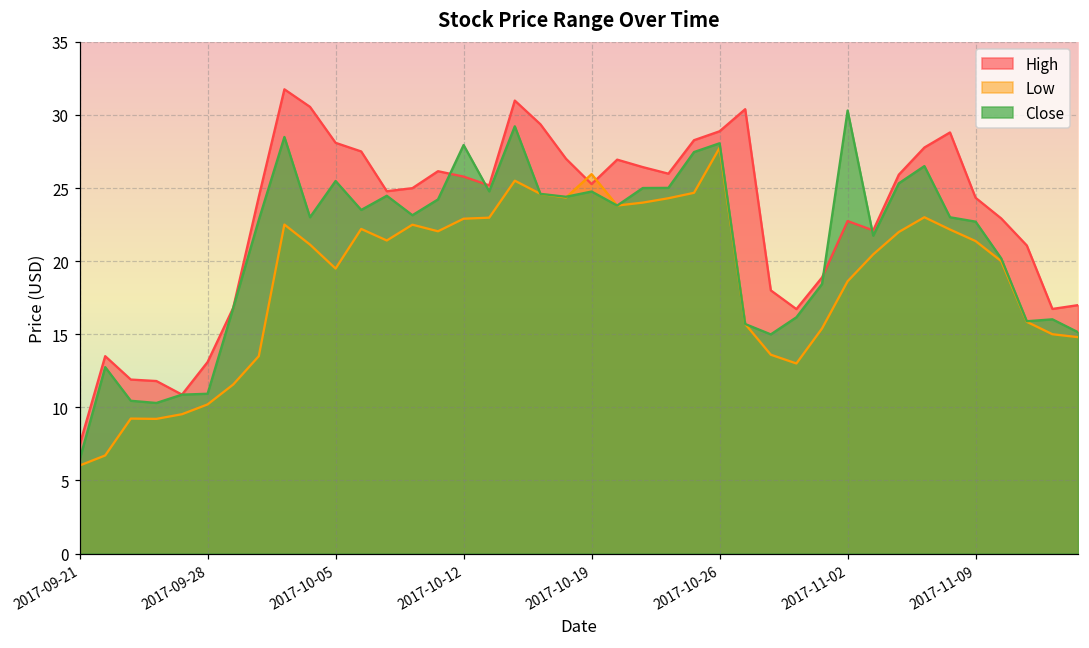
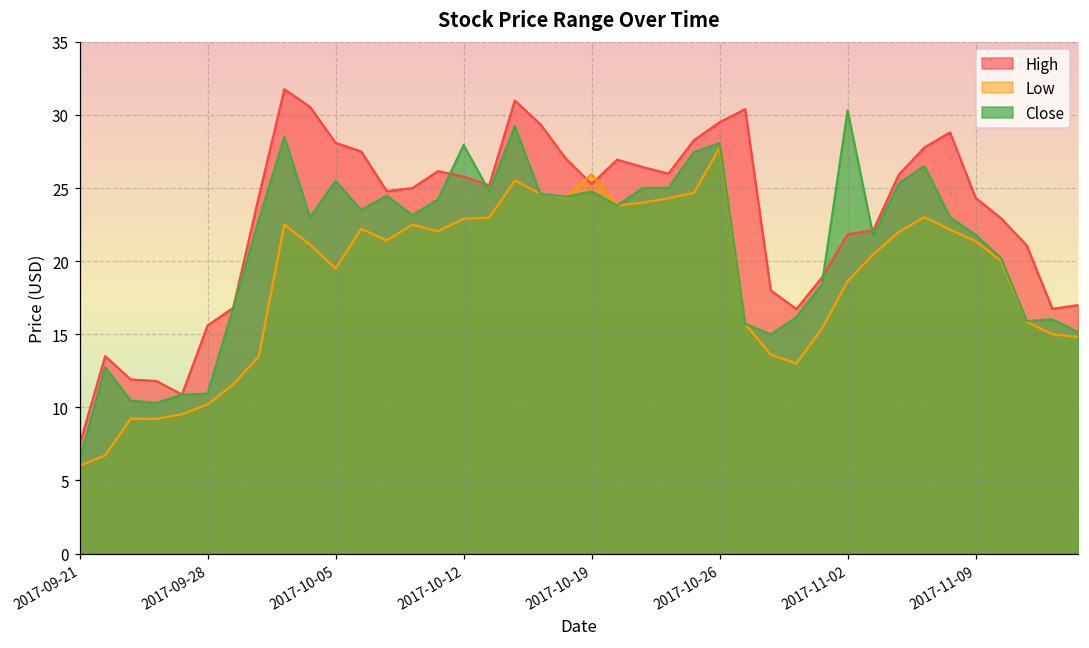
High, 2017-09-28: 13.1 -> 15.6
High, 2017-10-26: 28.9 -> 29.5
High, 2017-11-02: 22.7 -> 21.8
Close, 2017-11-09: 22.7 -> 21.8
